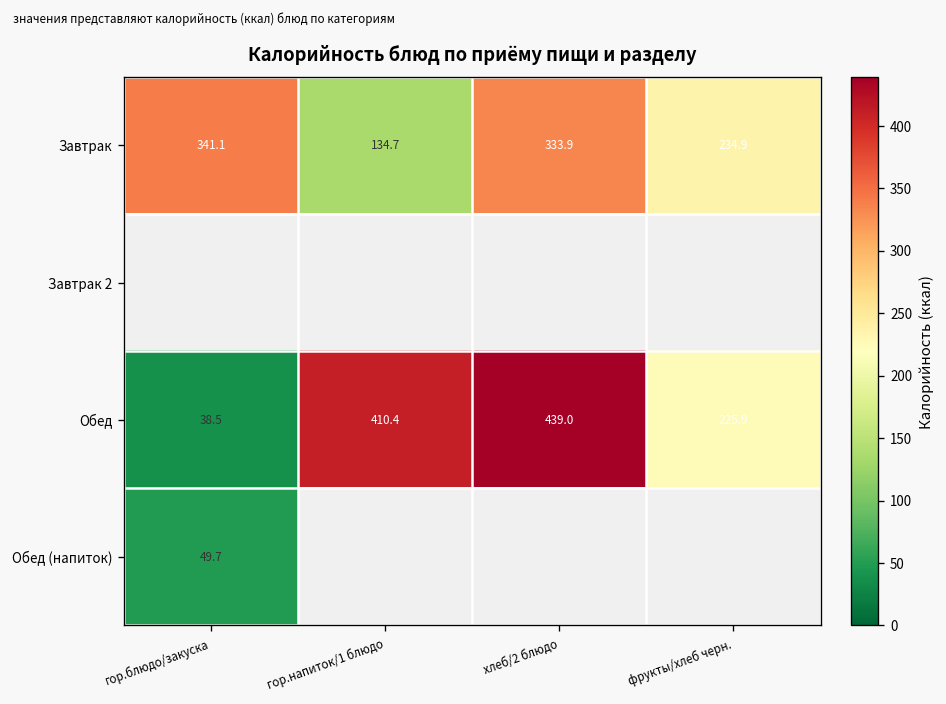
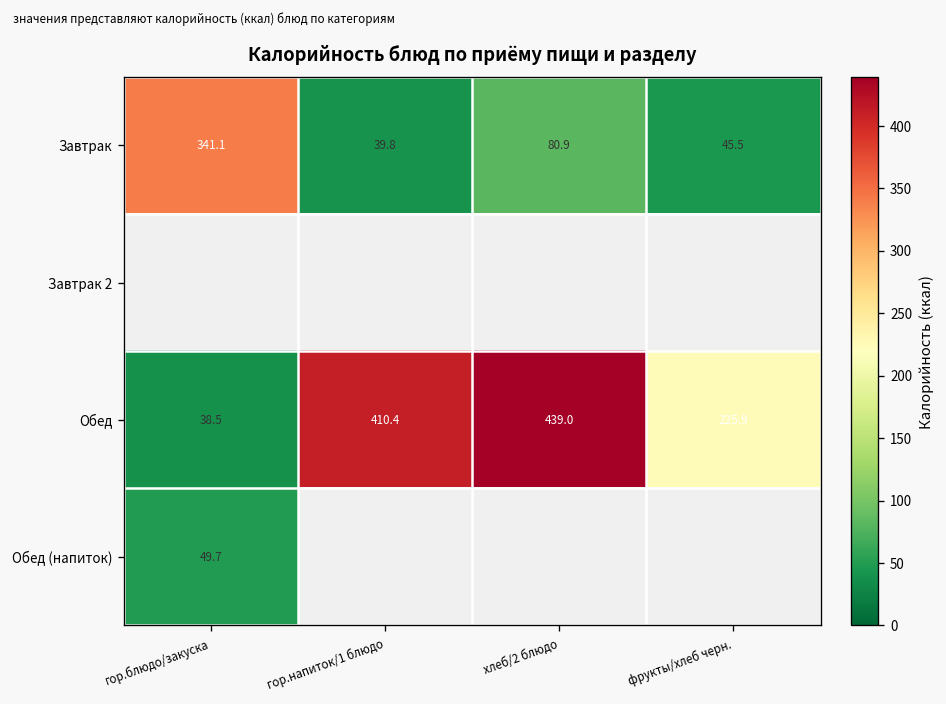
Завтрак, гор.напиток/1 блюдо: 134.7 -> 39.8
Завтрак, хлеб/2 блюдо: 333.9 -> 80.9
Завтрак, фрукты/хлеб черн.: 234.9 -> 45.5
